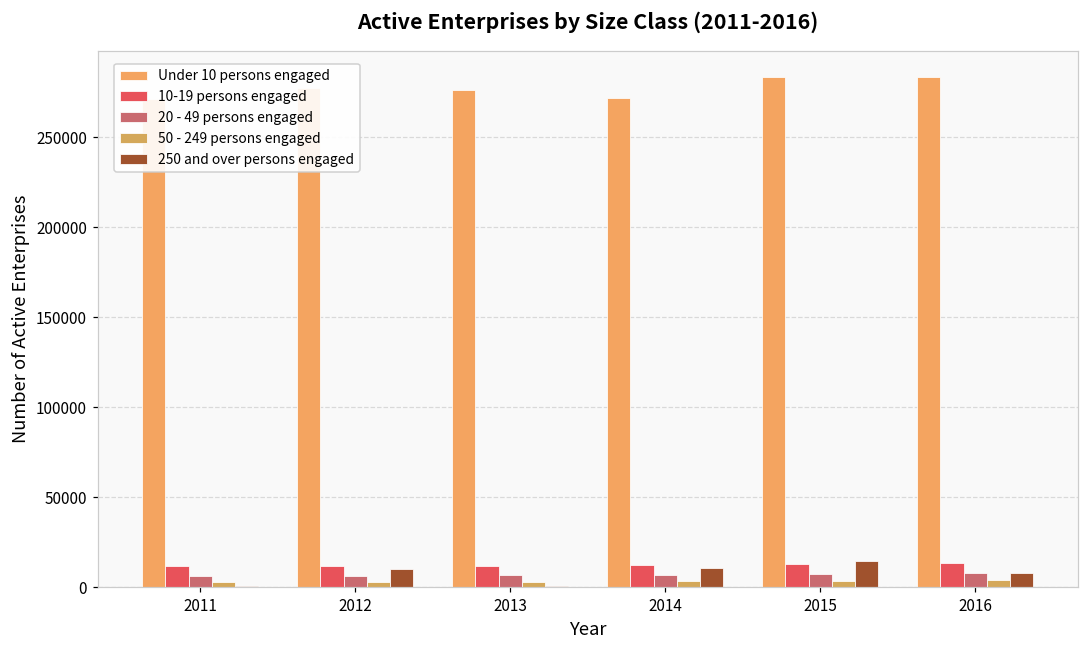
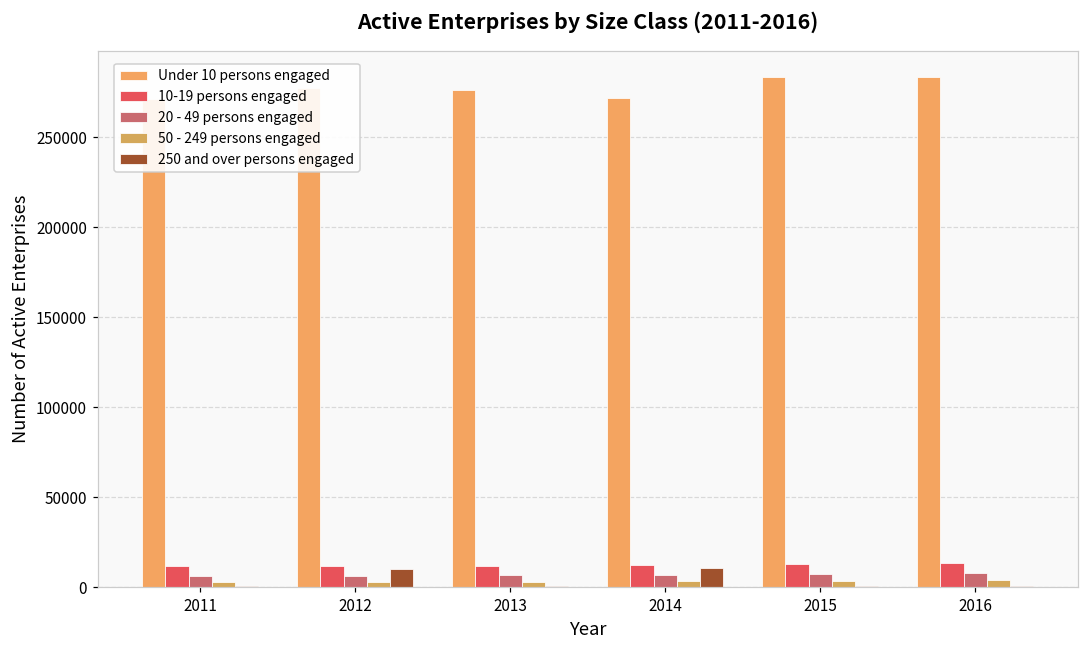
250 and over persons engaged, 2015: 15000 -> 1000
250 and over persons engaged, 2016: 8000 -> 1000
